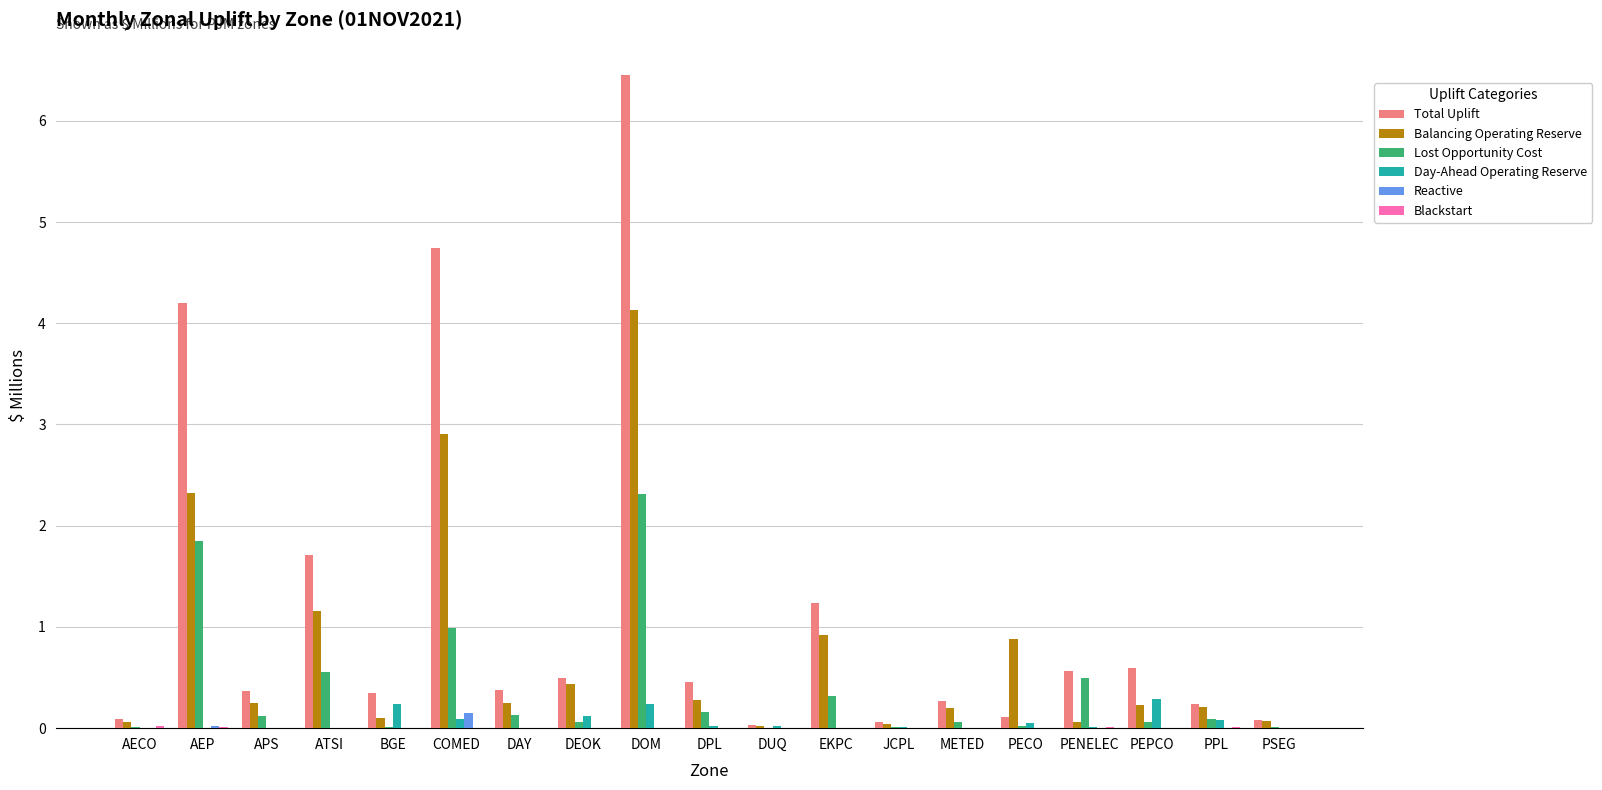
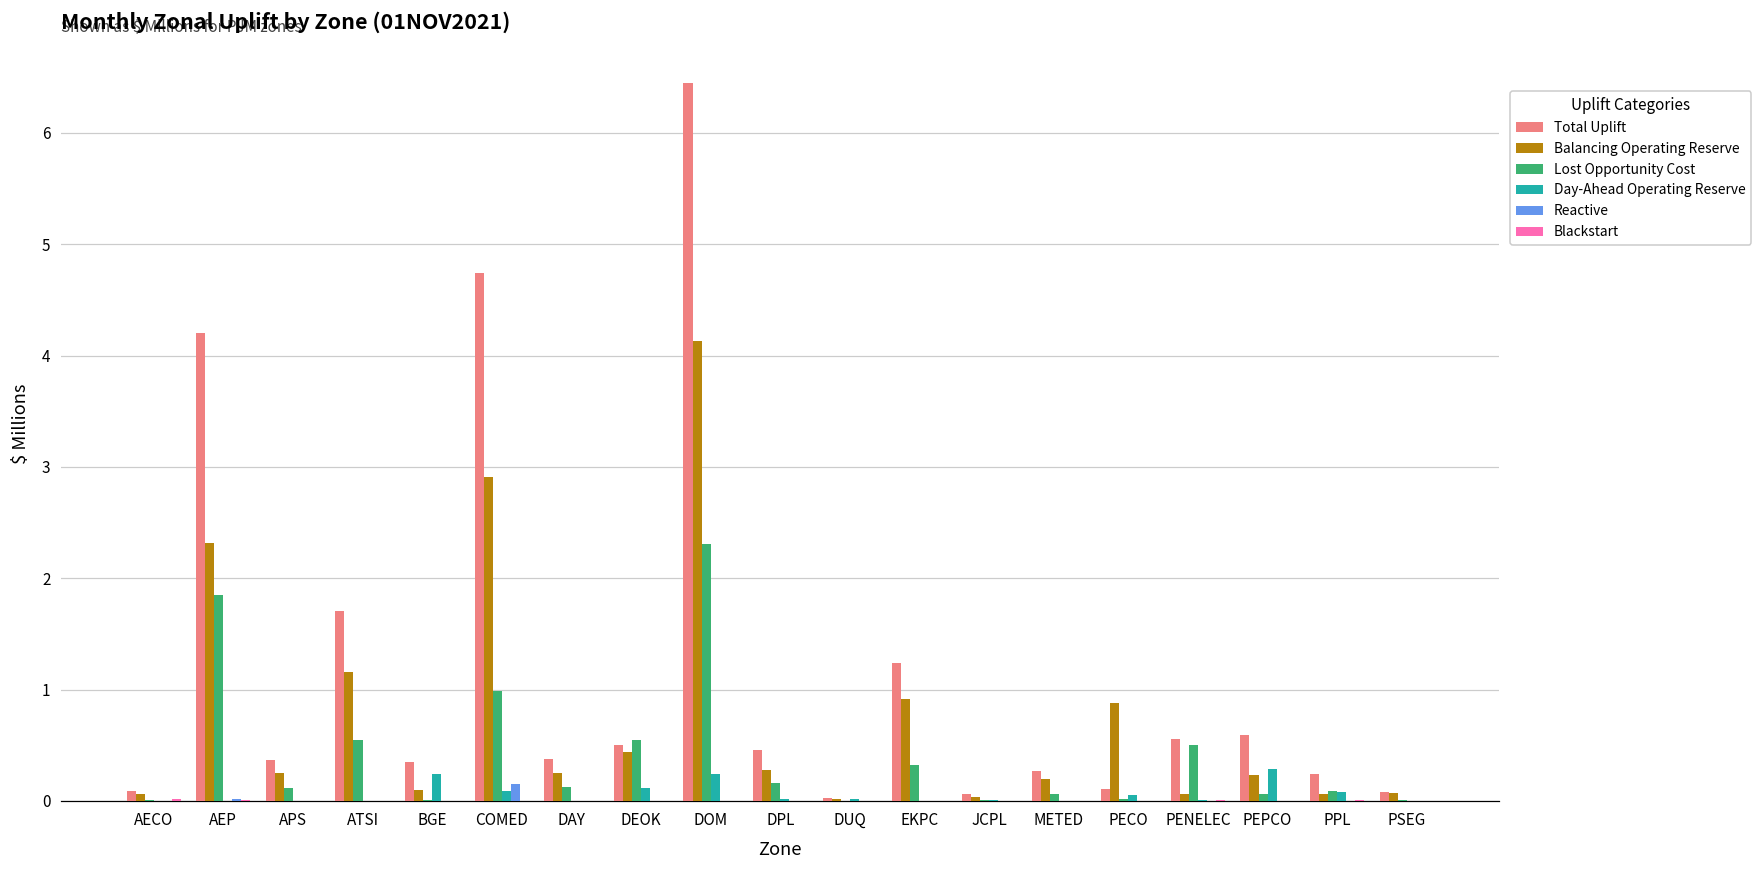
Lost Opportunity Cost, DEOK: 0.06 -> 0.55
Balancing Operating Reserve, PPL: 0.21 -> 0.06
